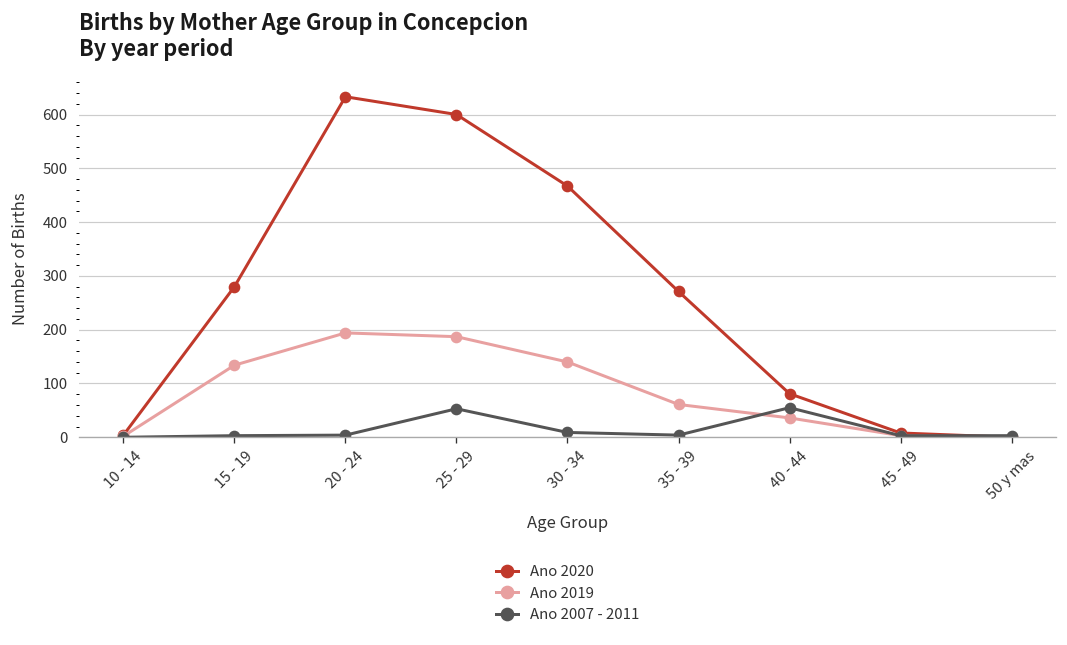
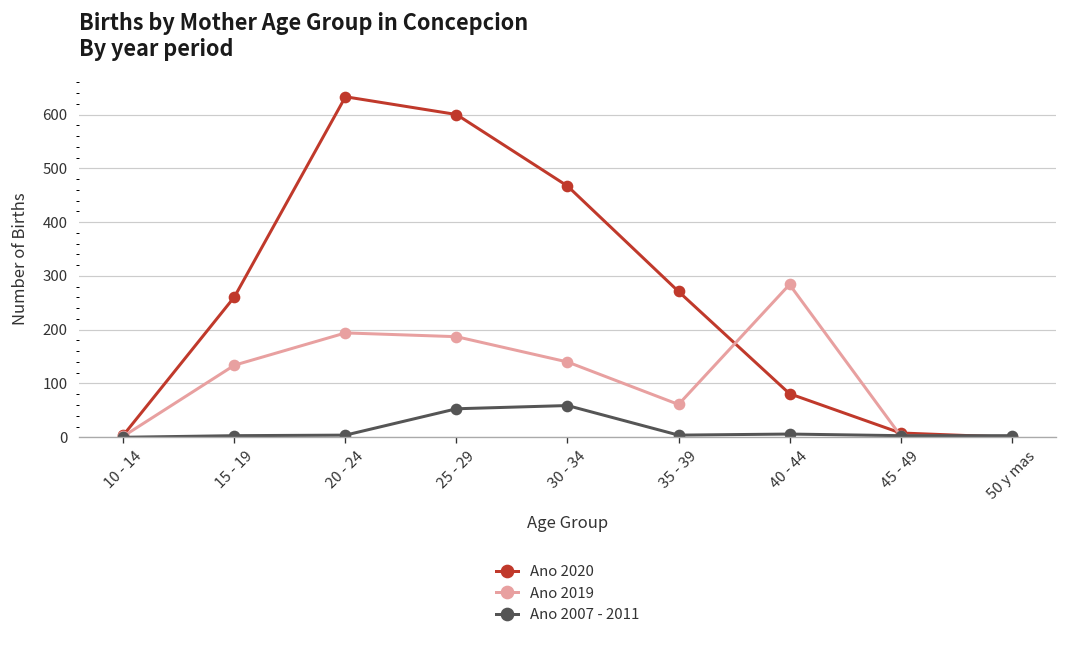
Ano 2020, 15 - 19: 280 -> 260
Ano 2007 - 2011, 30 - 34: 10 -> 60
Ano 2019, 40 - 44: 40 -> 280
Ano 2007 - 2011, 40 - 44: 60 -> 10
